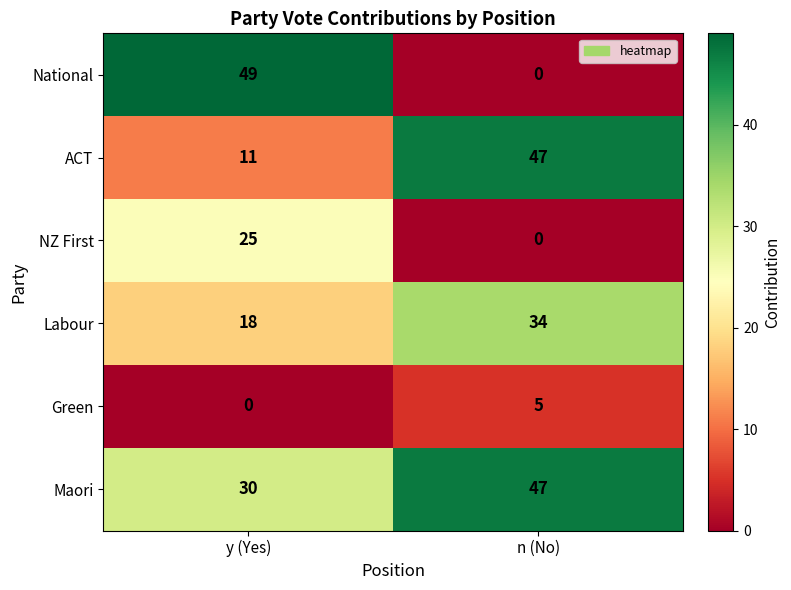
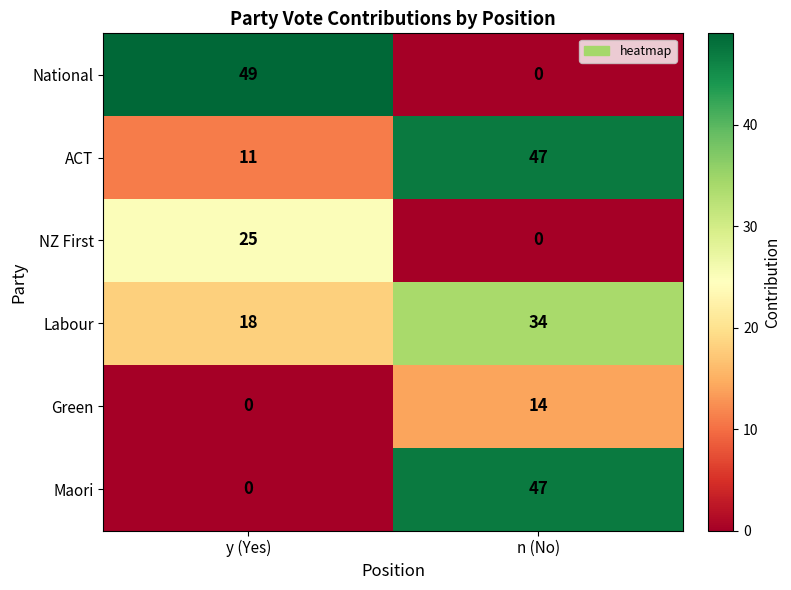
Green, n (No): 5 -> 14
Maori, y (Yes): 30 -> 0
